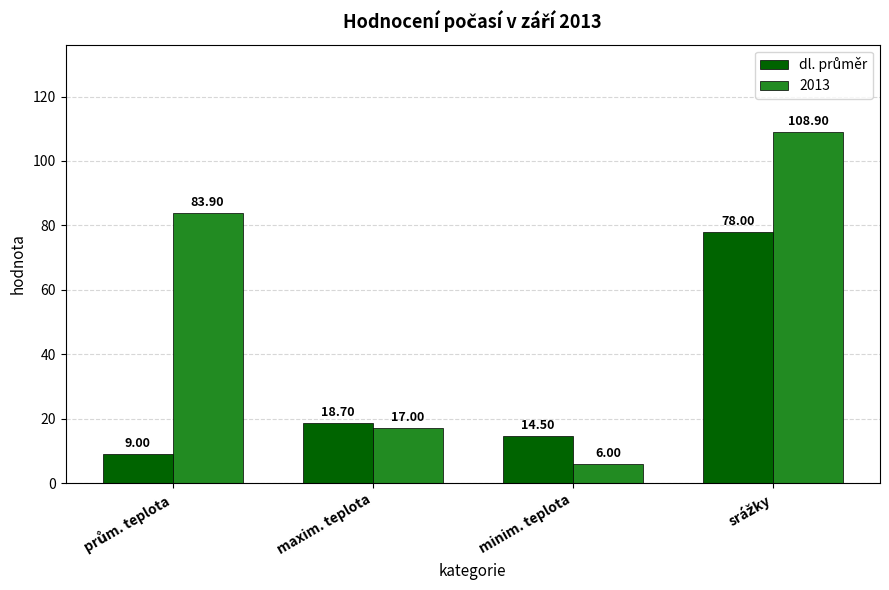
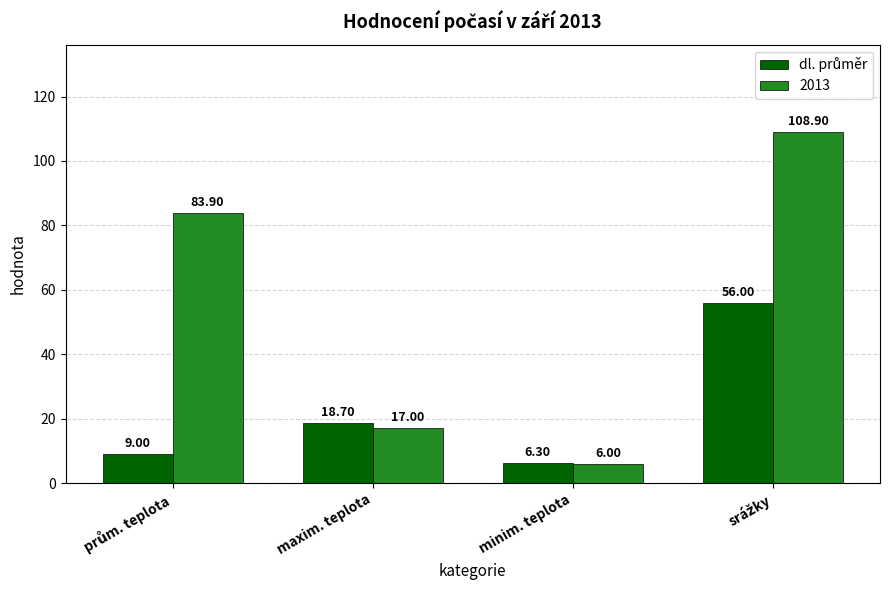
dl. průměr, minim. teplota: 14.50 -> 6.30
dl. průměr, srážky: 78.00 -> 56.00
